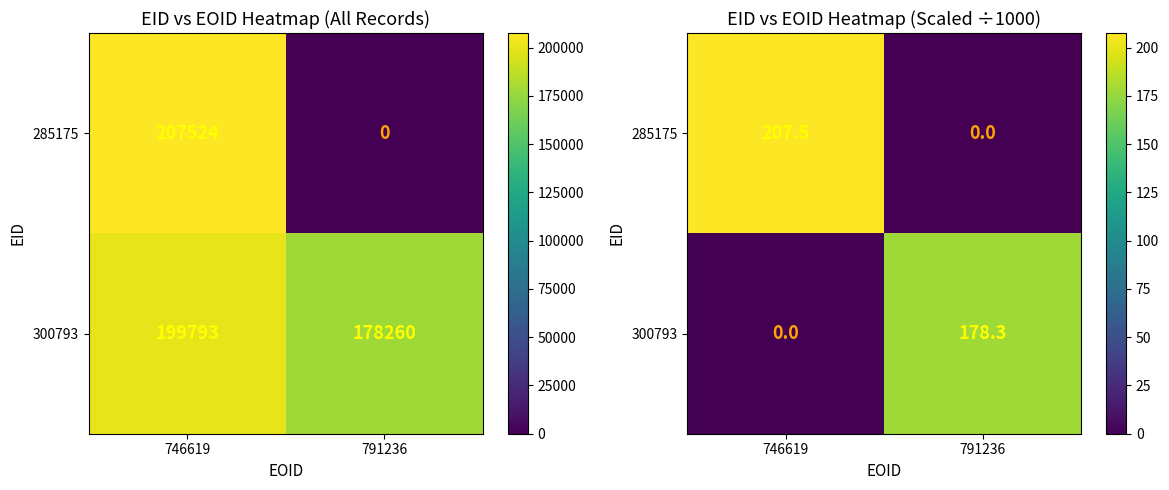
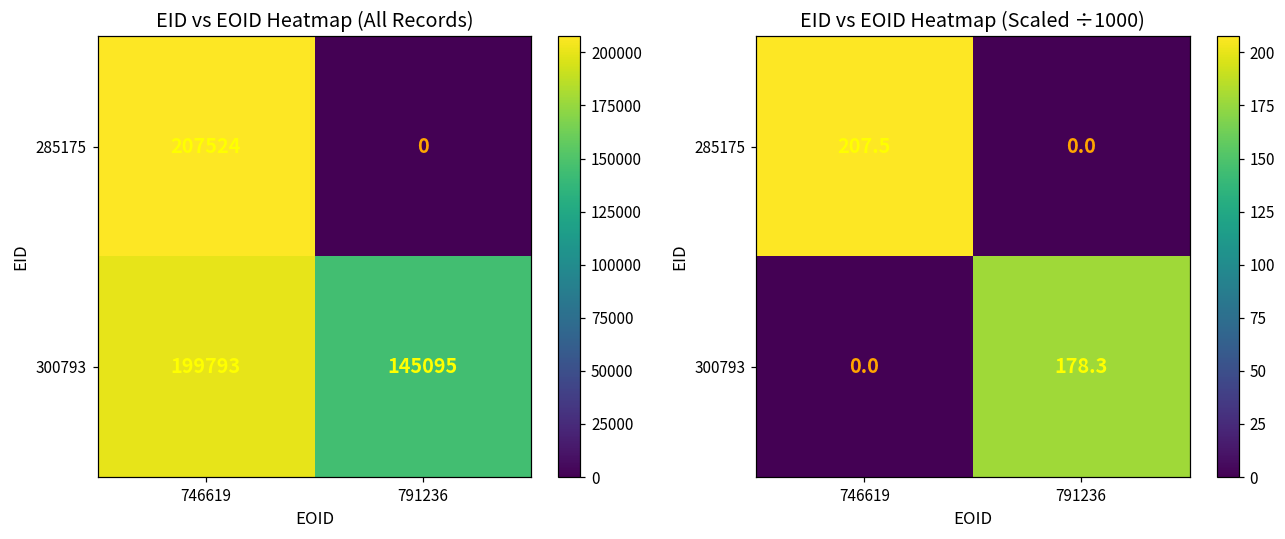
EID vs EOID Heatmap (All Records), 300793, 791236: 178260 -> 145095
